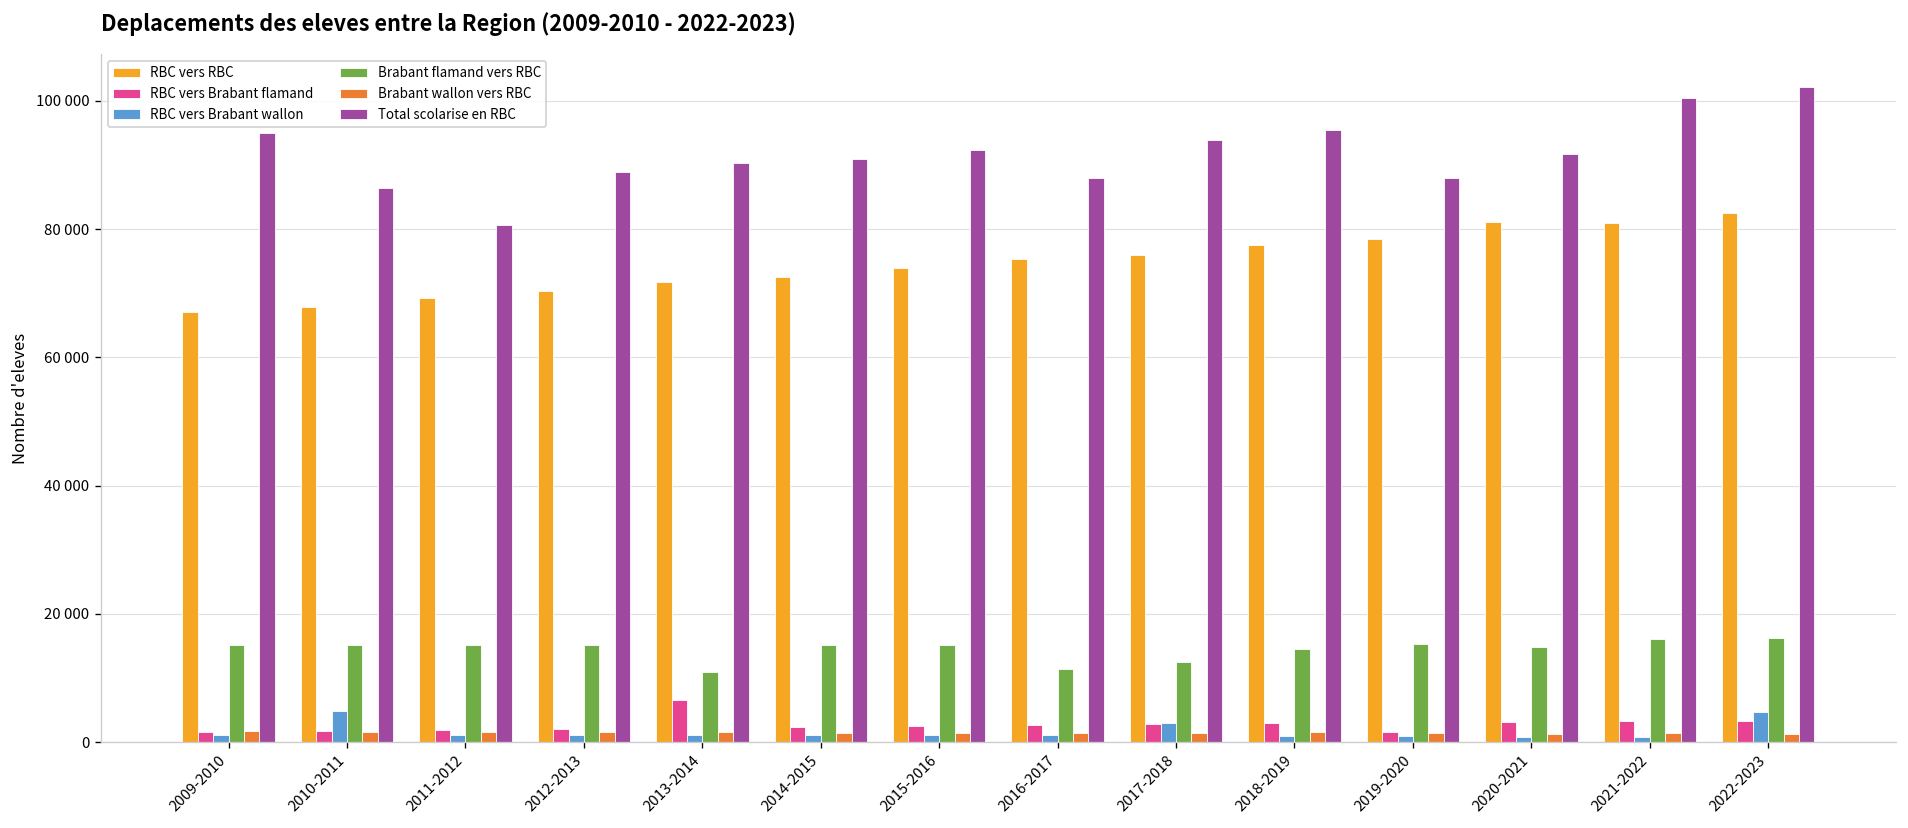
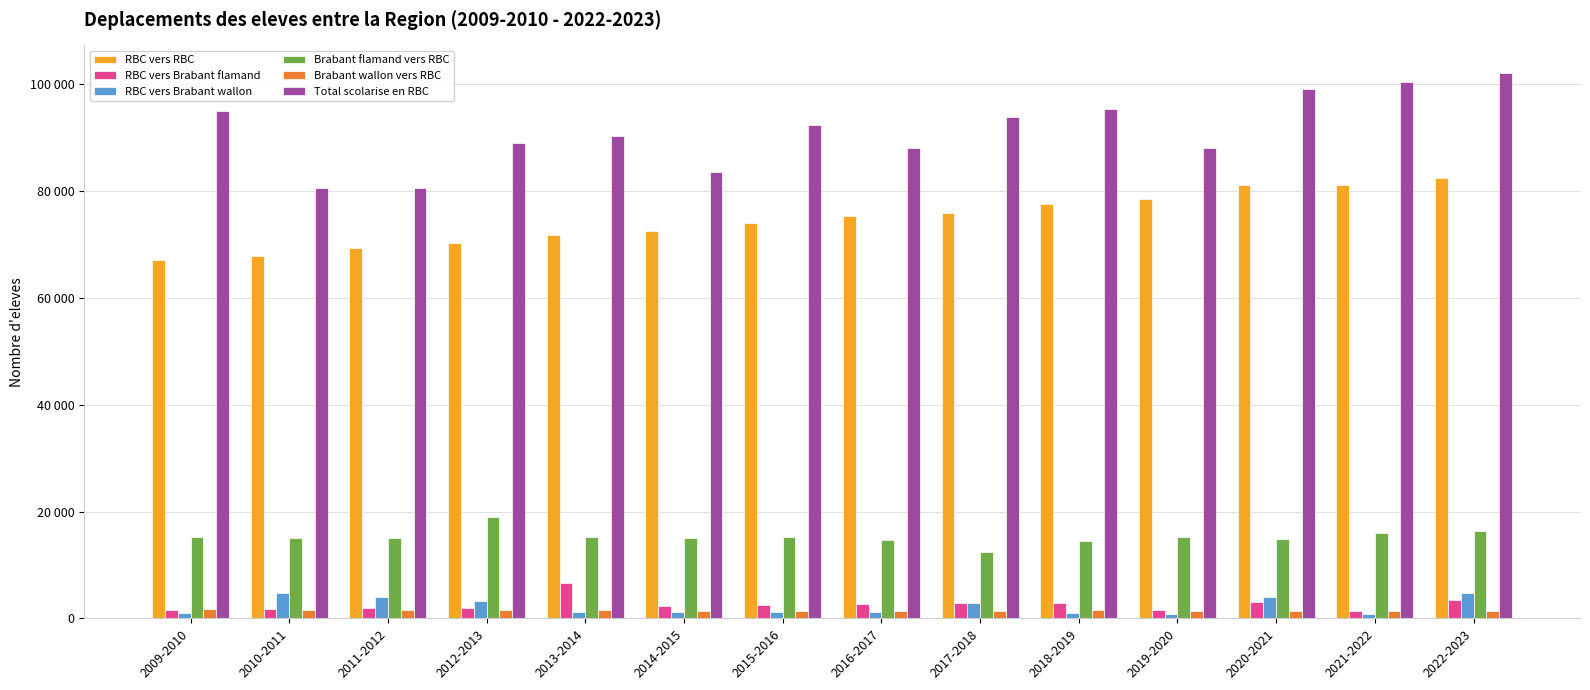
Total scolarise en RBC, 2010-2011: 86000 -> 81000
RBC vers Brabant wallon, 2011-2012: 1000 -> 4000
RBC vers Brabant wallon, 2012-2013: 1000 -> 3000
Brabant flamand vers RBC, 2012-2013: 15000 -> 19000
Brabant flamand vers RBC, 2013-2014: 11000 -> 15000
Total scolarise en RBC, 2014-2015: 91000 -> 84000
Brabant flamand vers RBC, 2016-2017: 11000 -> 15000
RBC vers Brabant wallon, 2020-2021: 1000 -> 4000
Total scolarise en RBC, 2020-2021: 92000 -> 99000
RBC vers Brabant flamand, 2021-2022: 3000 -> 1000
